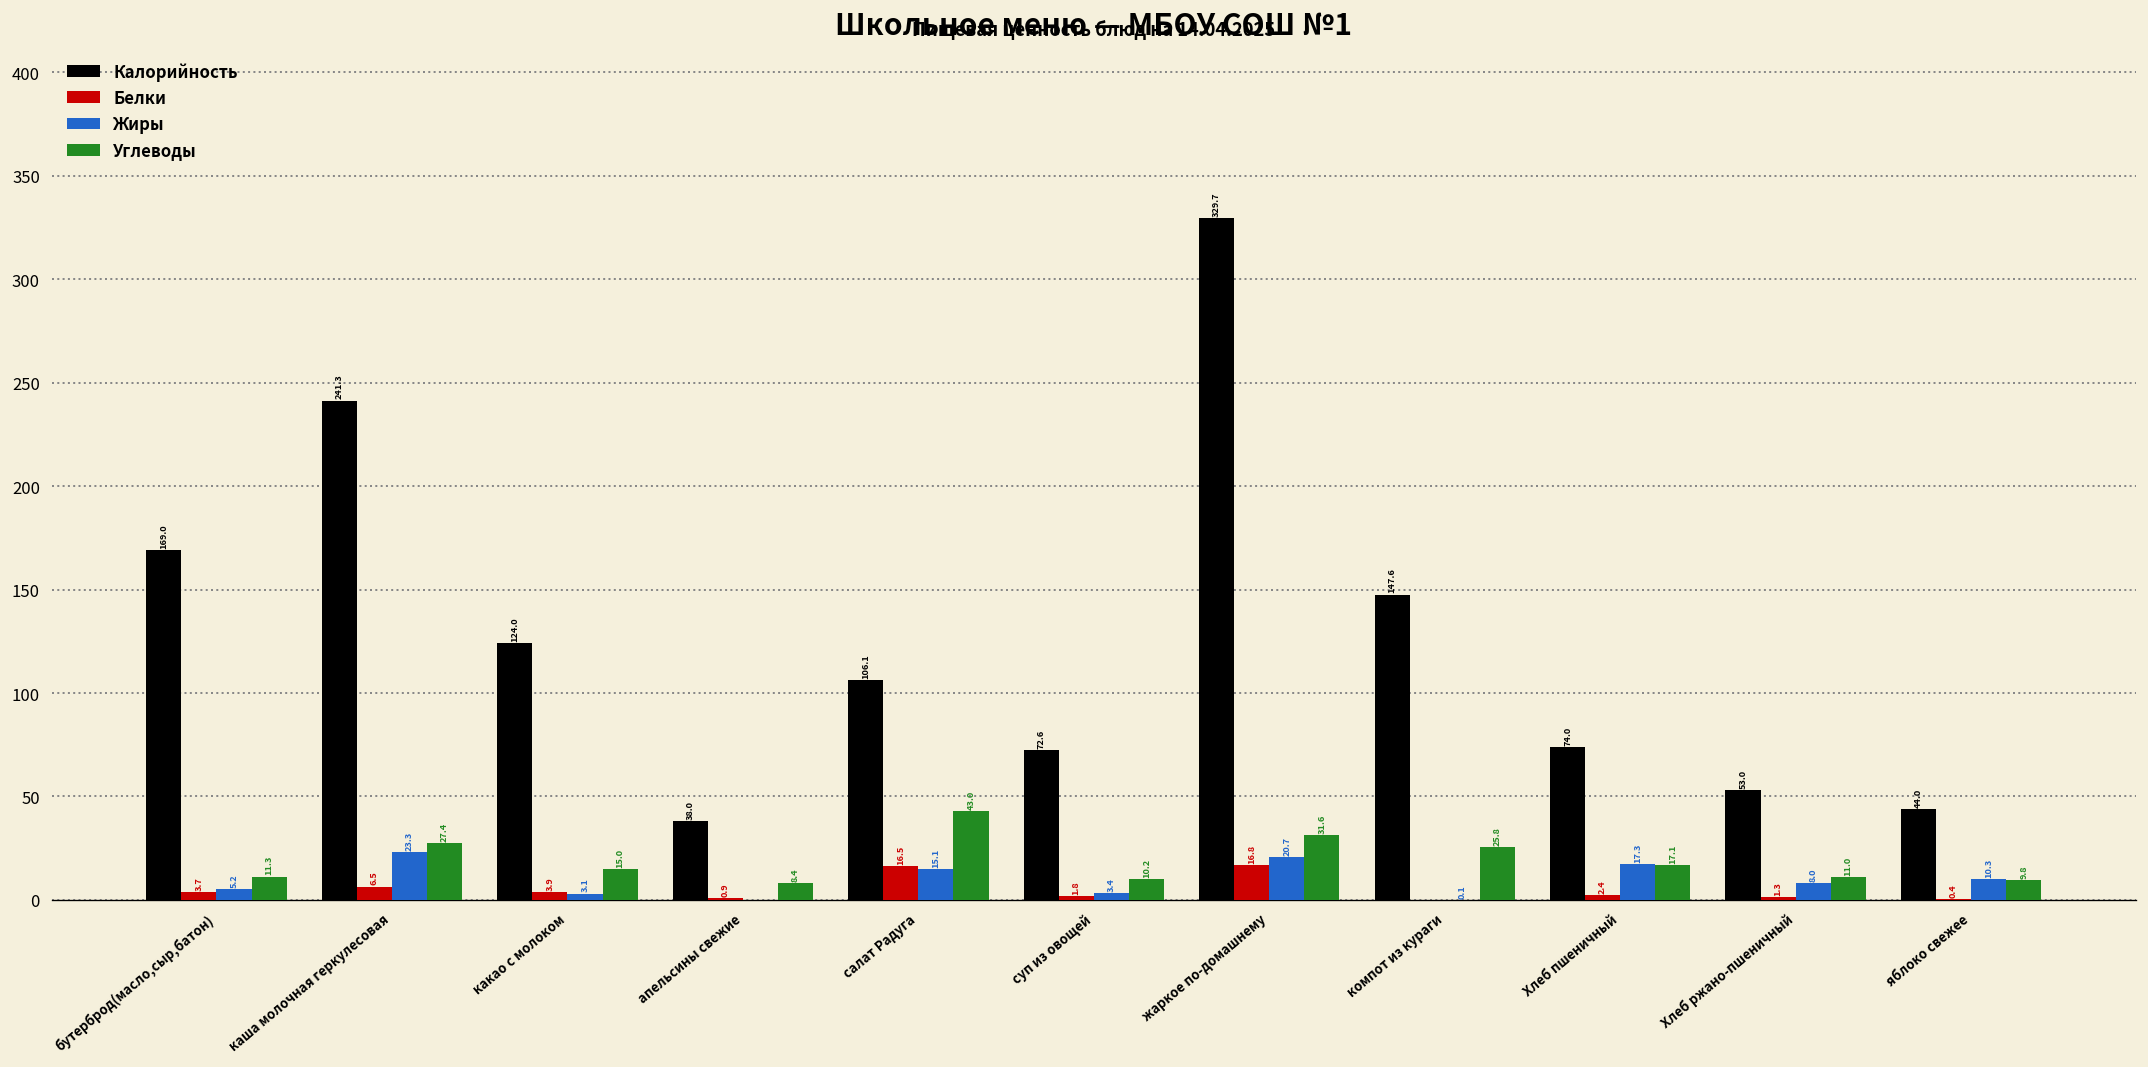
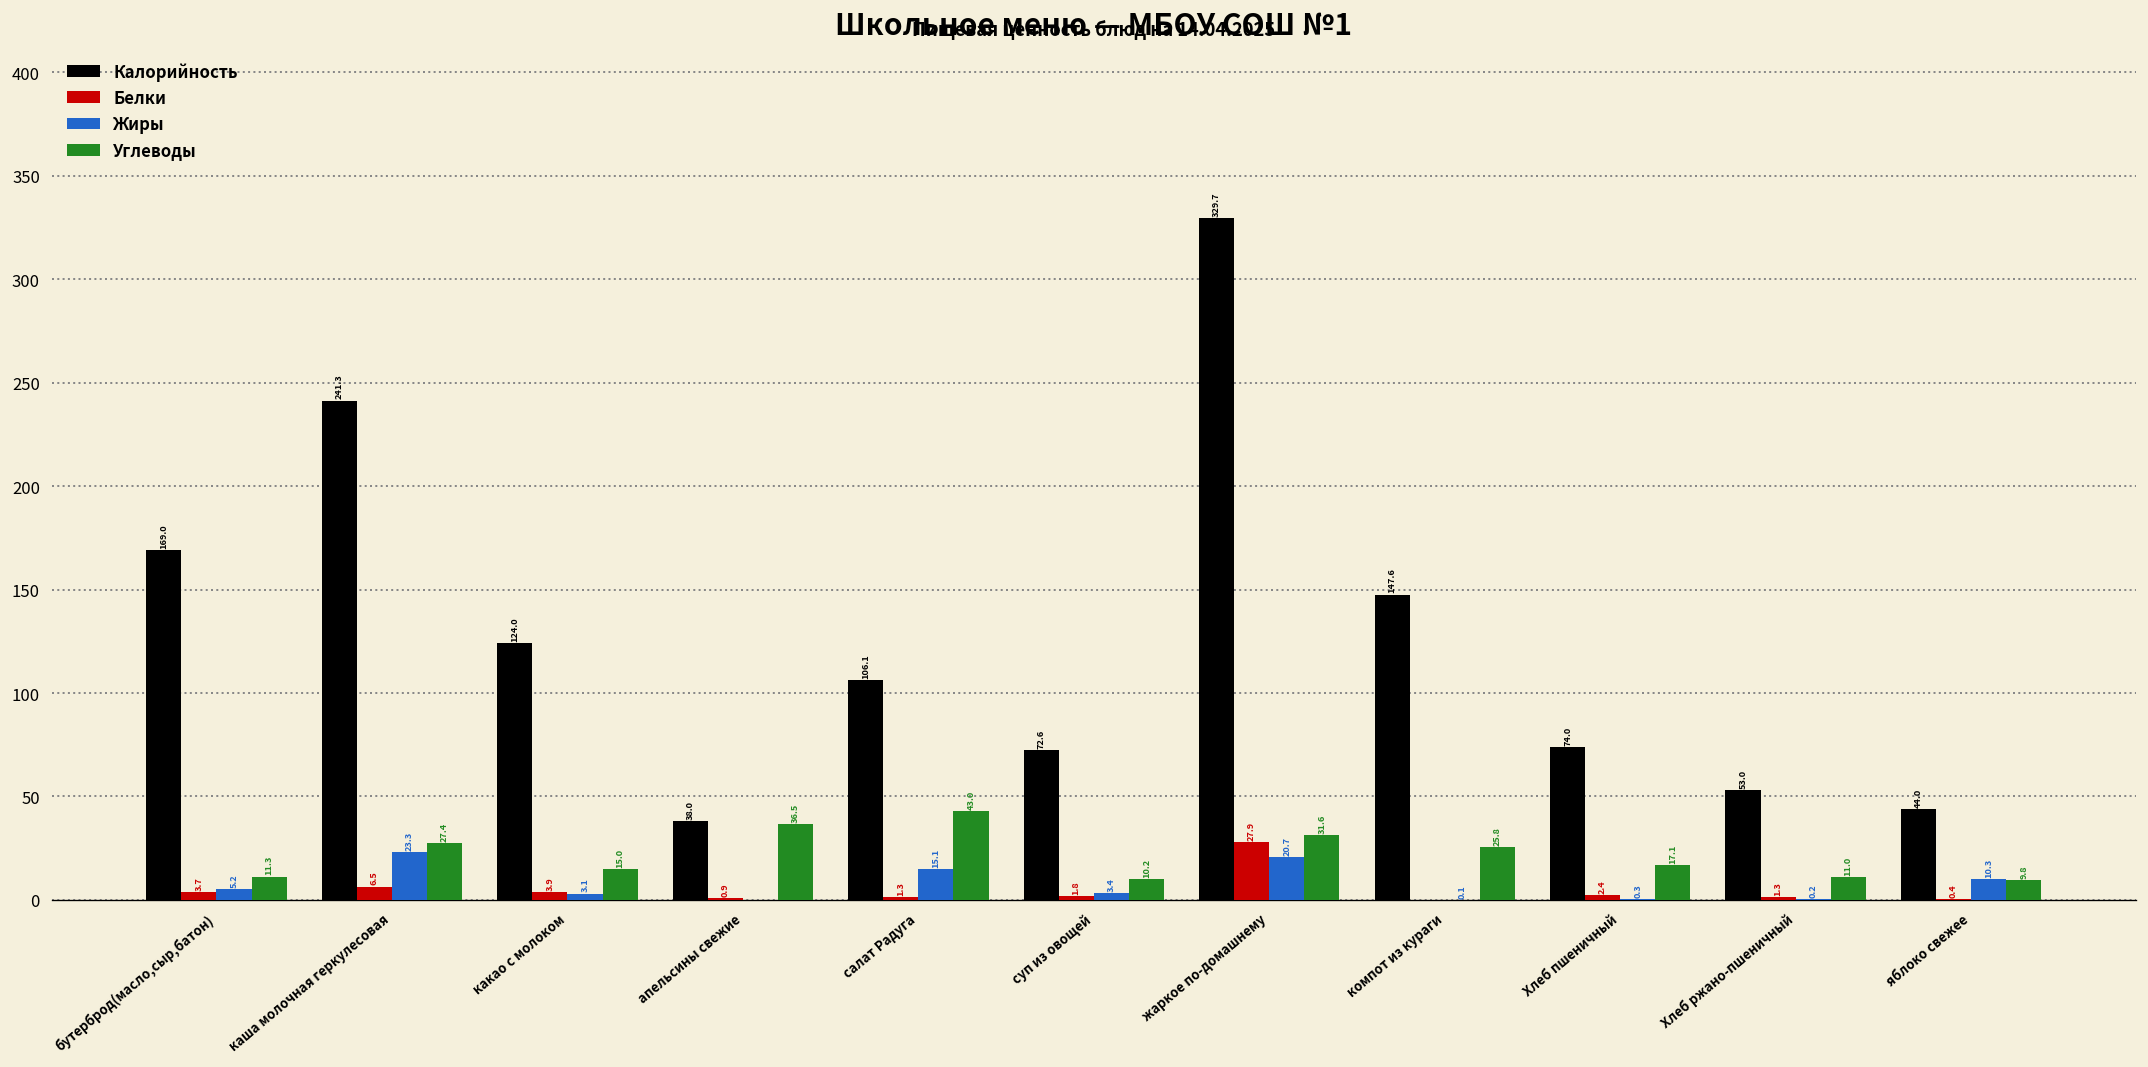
Углеводы, апельсины свежие: 8.4 -> 36.5
Белки, салат Радуга: 16.5 -> 1.3
Белки, жаркое по-домашнему: 16.8 -> 27.9
Жиры, Хлеб пшеничный: 17.3 -> 0.3
Жиры, Хлеб ржано-пшеничный: 8.0 -> 0.2
